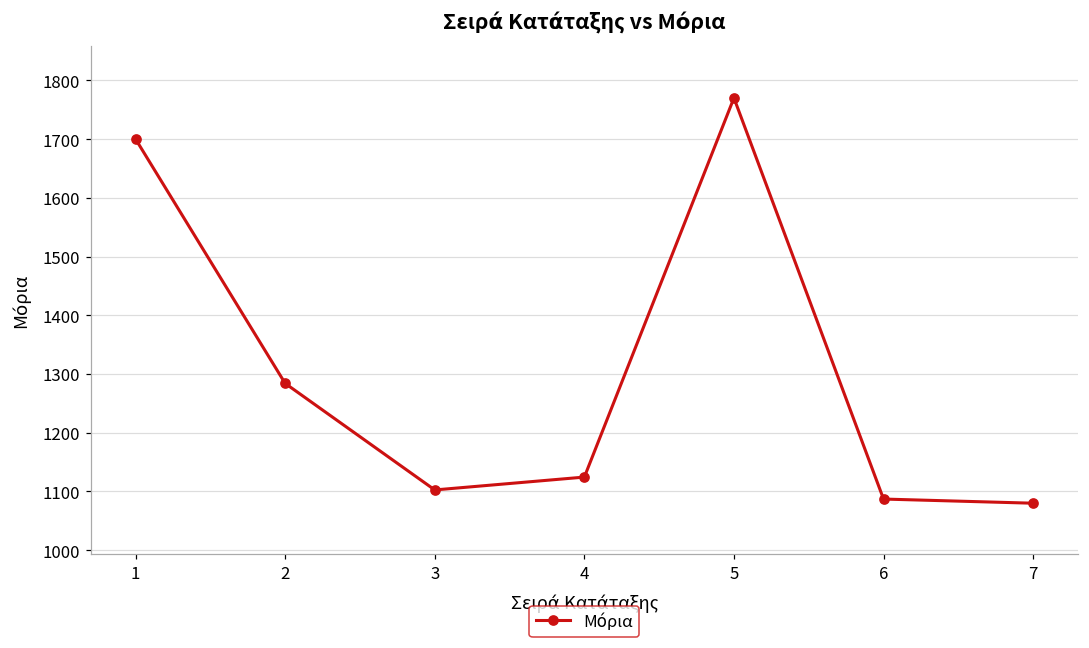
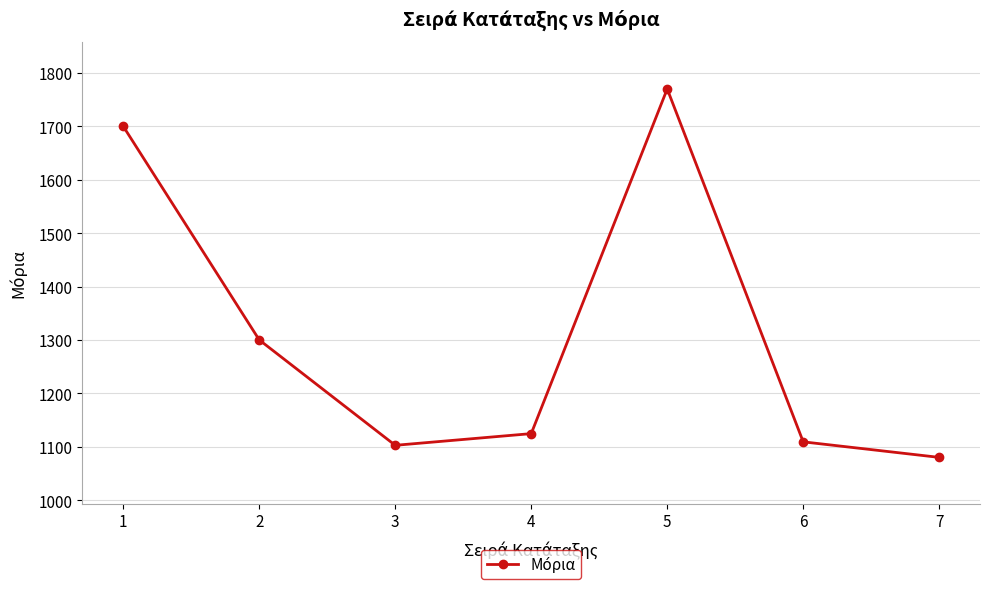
2: 1280 -> 1300
6: 1090 -> 1110
